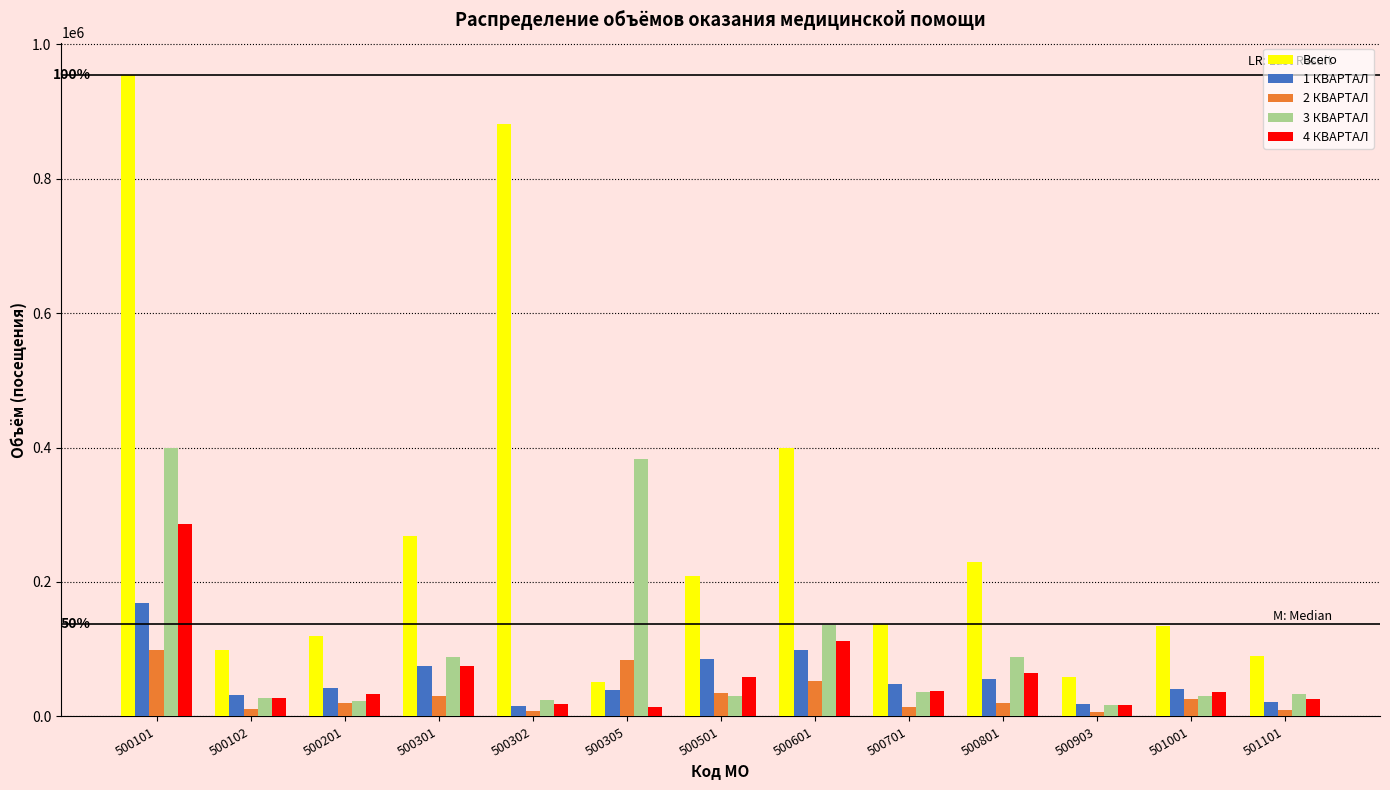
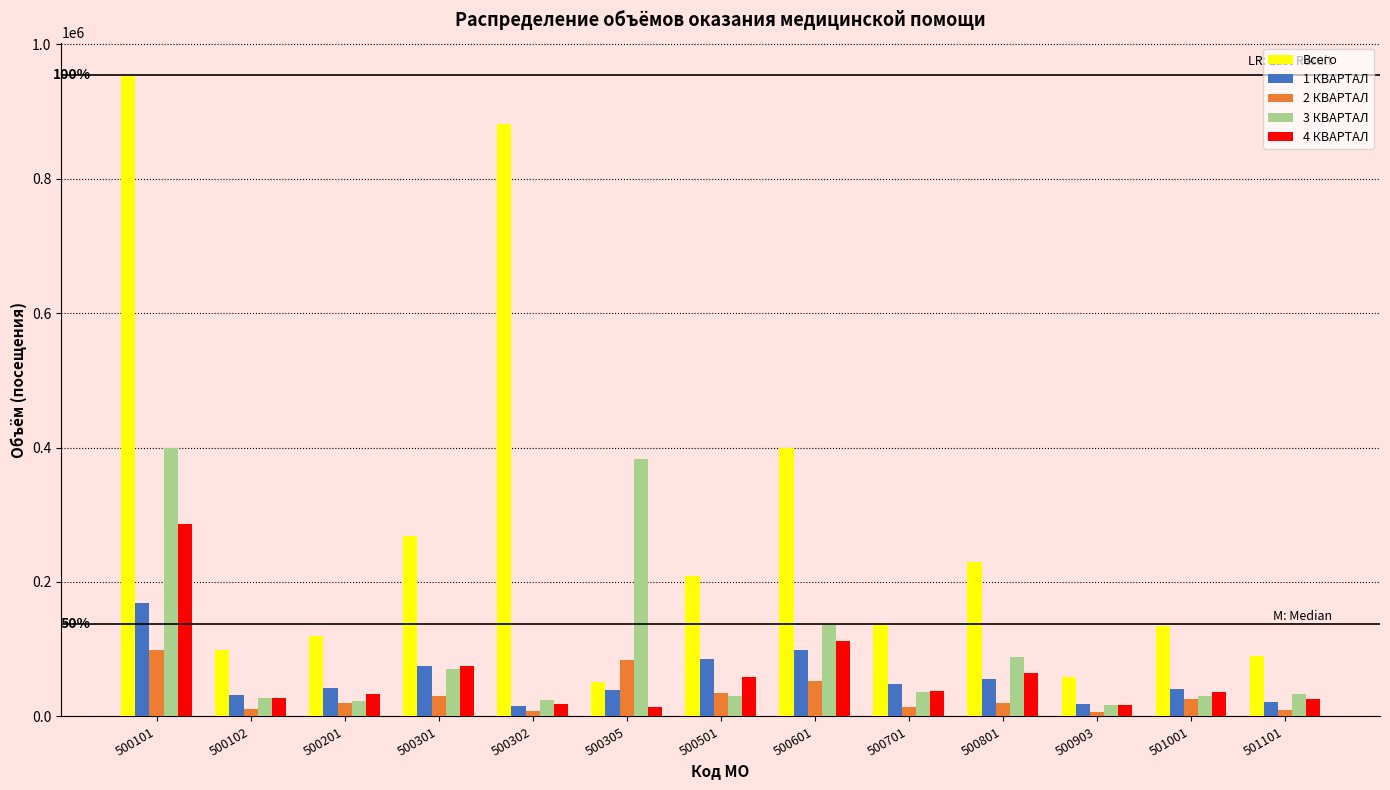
3 КВАРТАЛ, 500301: 90000 -> 70000
